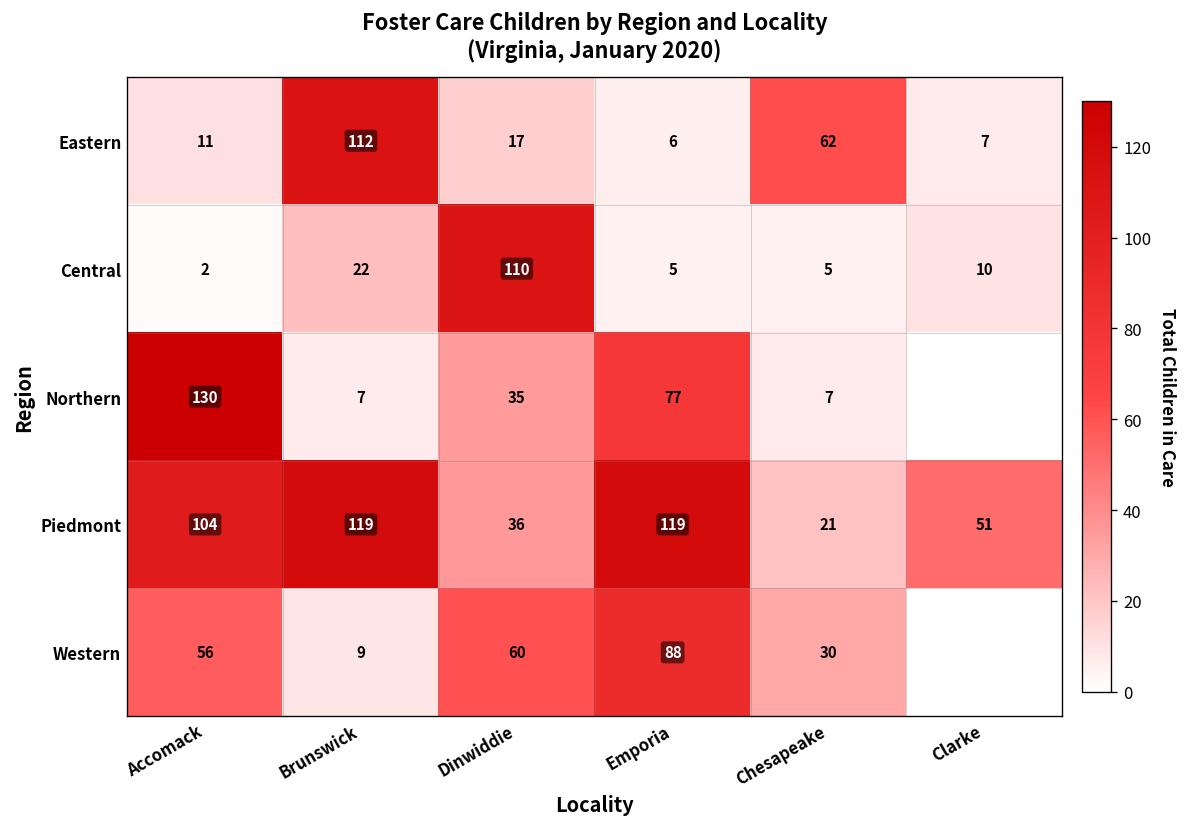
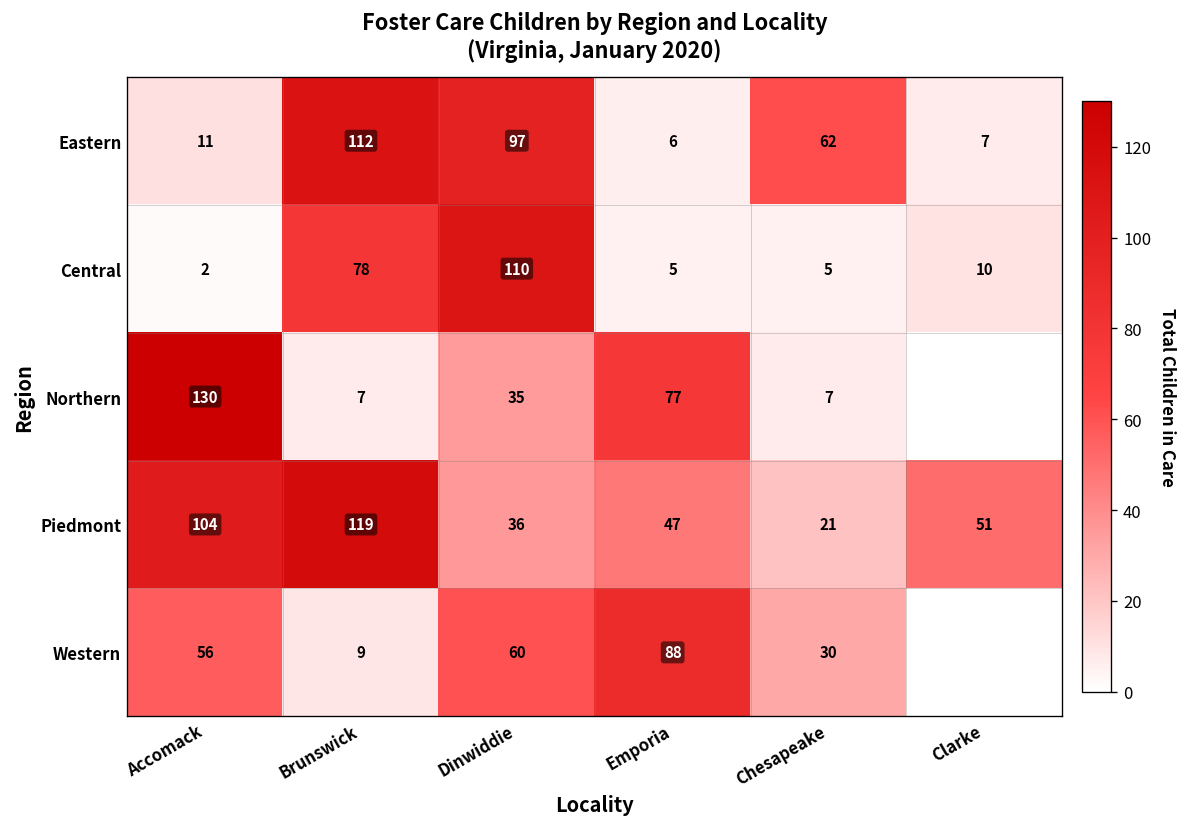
Eastern, Dinwiddie: 17 -> 97
Central, Brunswick: 22 -> 78
Piedmont, Emporia: 119 -> 47
